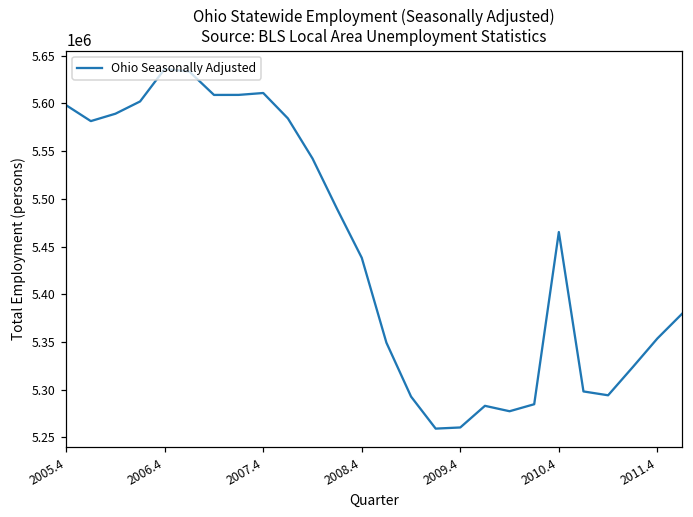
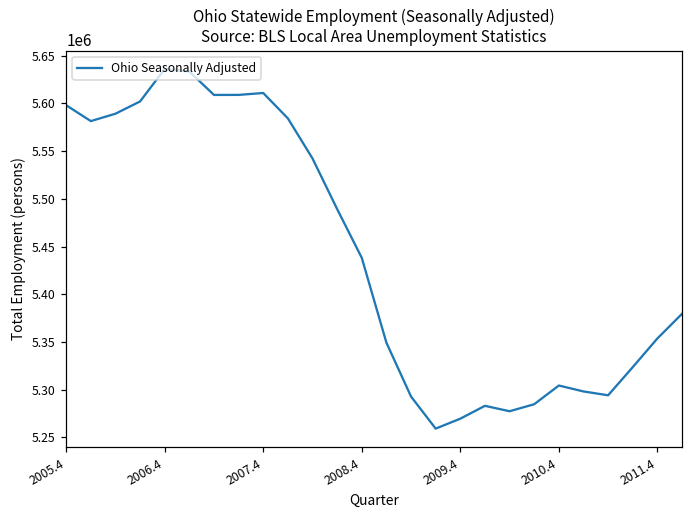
2009.4: 5260000 -> 5270000
2010.4: 5470000 -> 5300000
